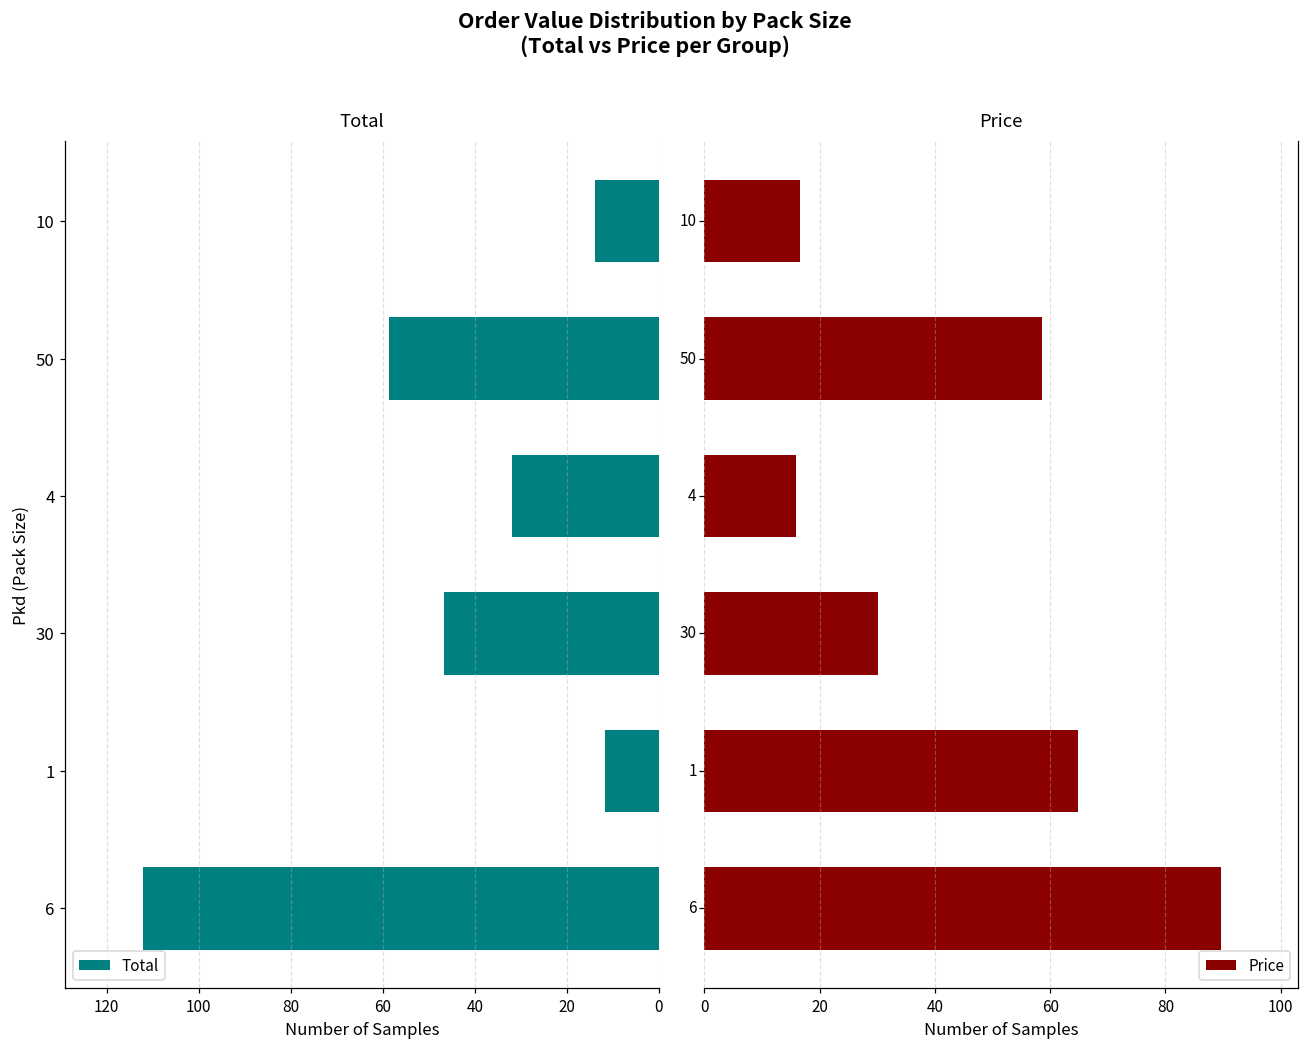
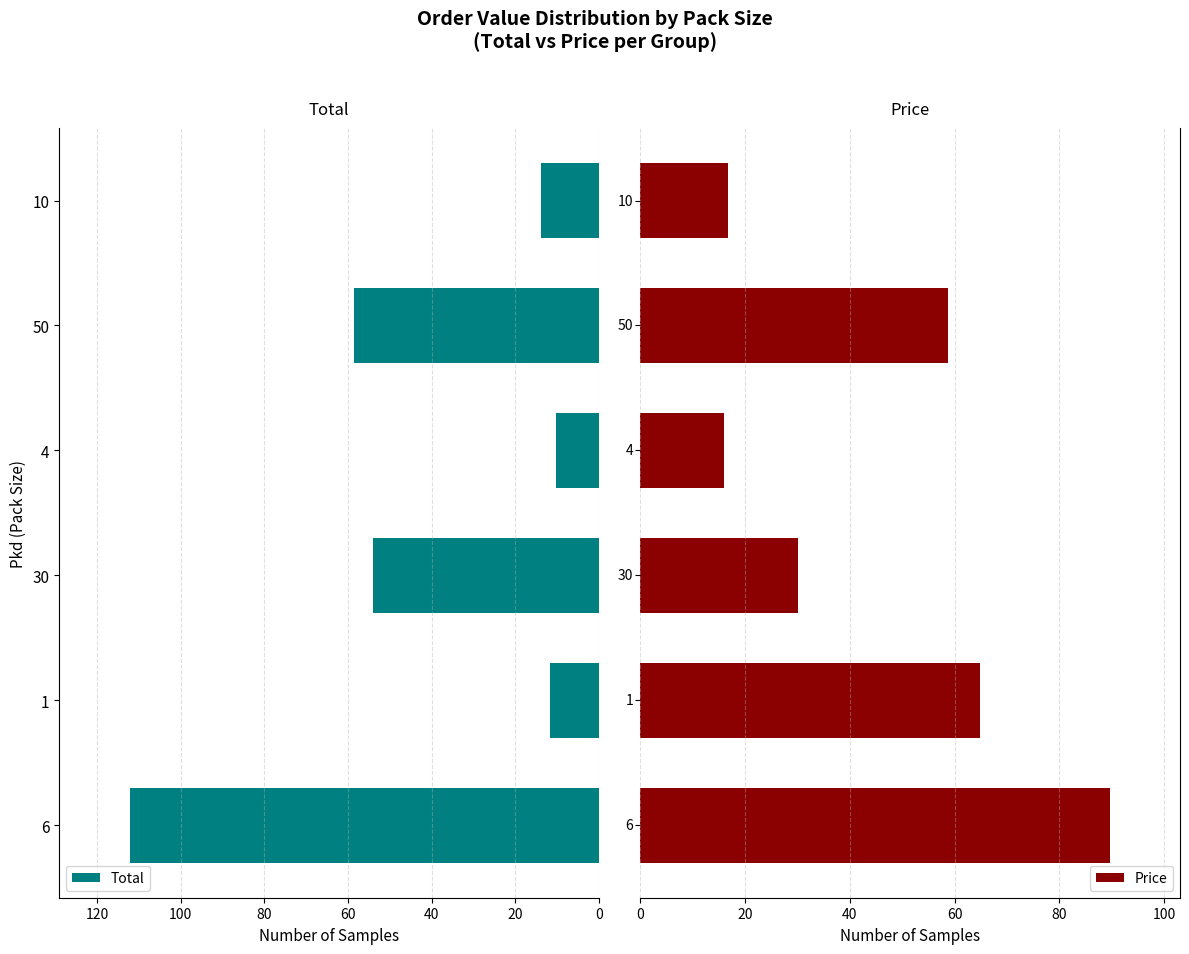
Total, 4: 32 -> 10
Total, 30: 47 -> 54
